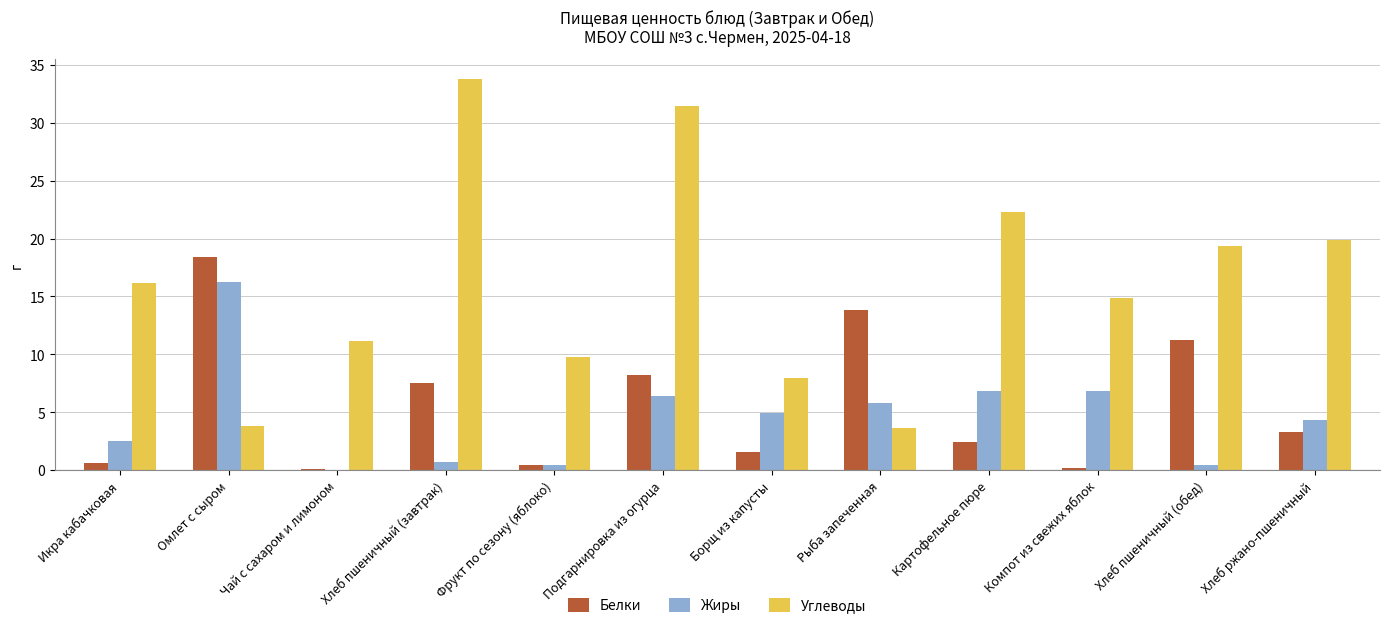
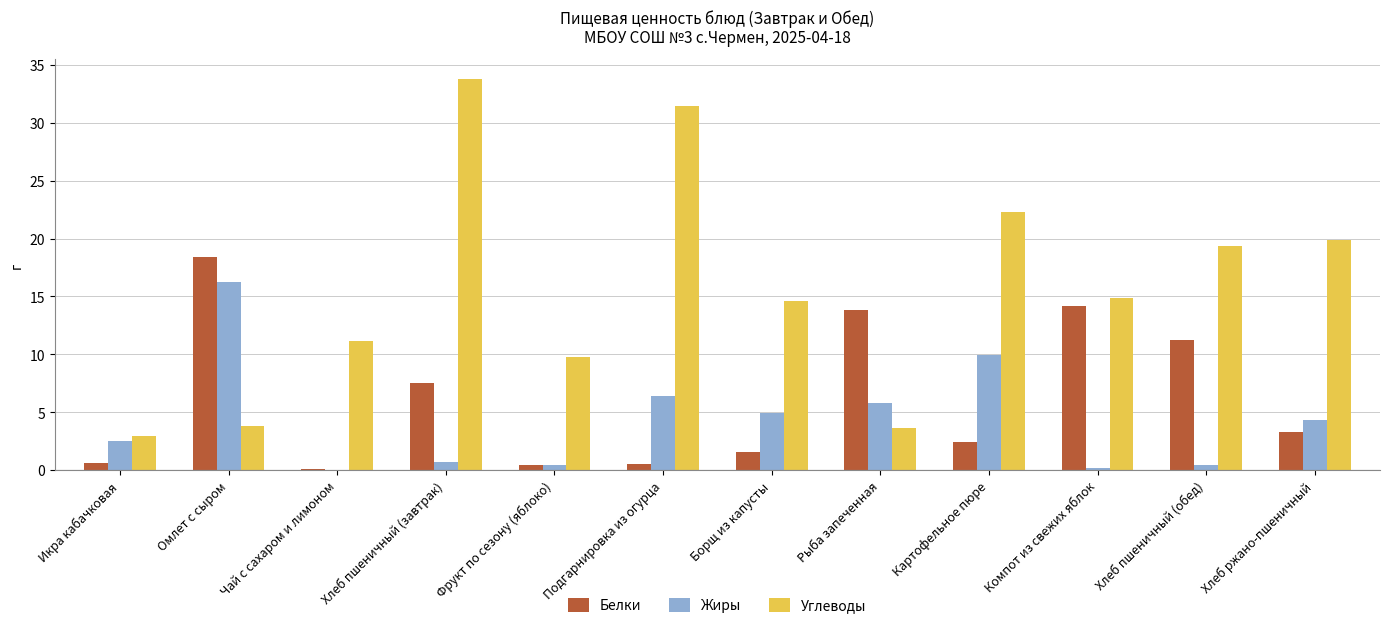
Углеводы, Икра кабачковая: 16.1 -> 3.0
Белки, Подгарнировка из огурца: 8.2 -> 0.5
Углеводы, Борщ из капусты: 7.9 -> 14.6
Жиры, Картофельное пюре: 6.8 -> 10.0
Белки, Компот из свежих яблок: 0.2 -> 14.2
Жиры, Компот из свежих яблок: 6.9 -> 0.2
